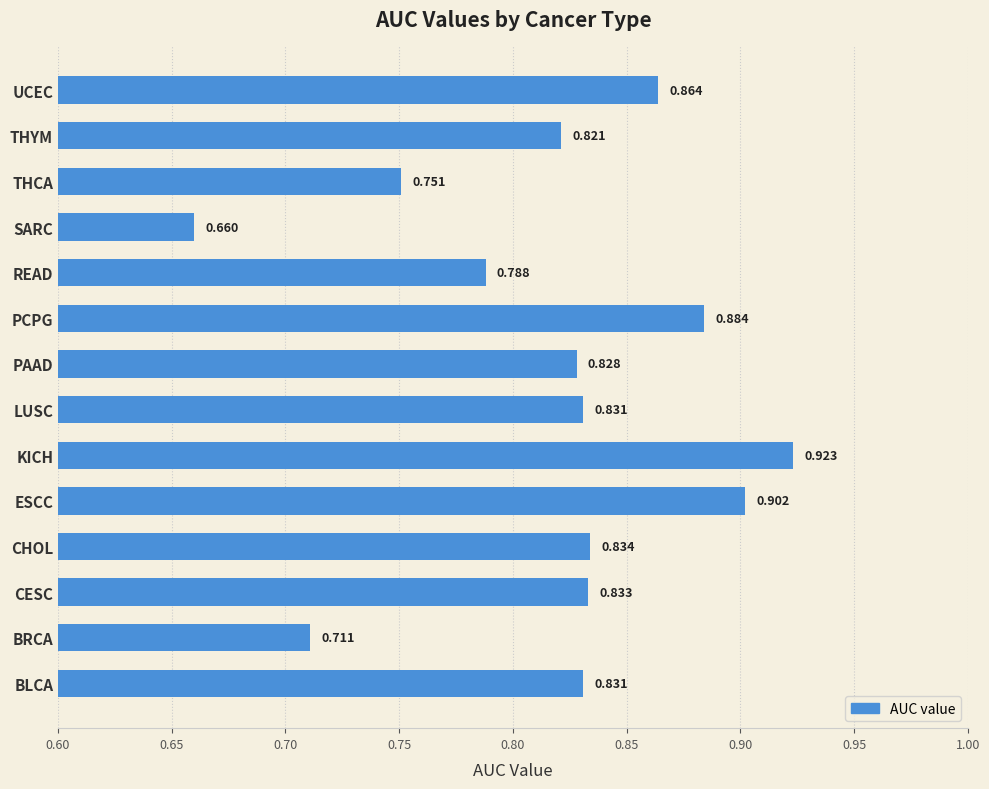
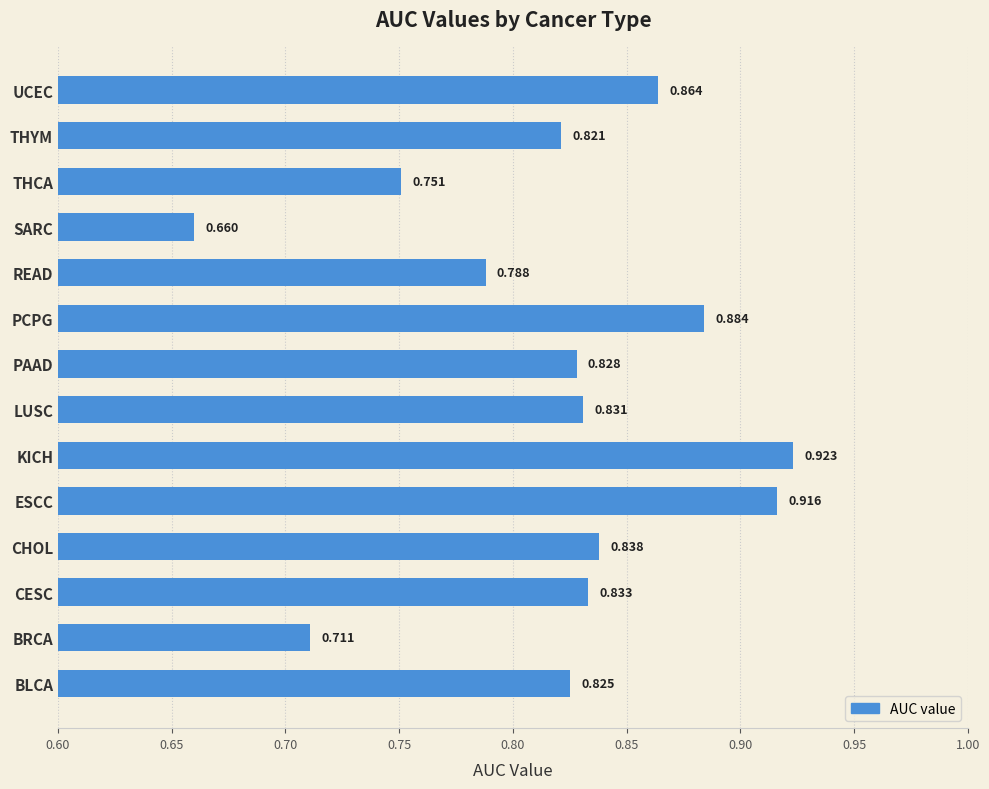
ESCC: 0.902 -> 0.916
CHOL: 0.834 -> 0.838
BLCA: 0.831 -> 0.825
